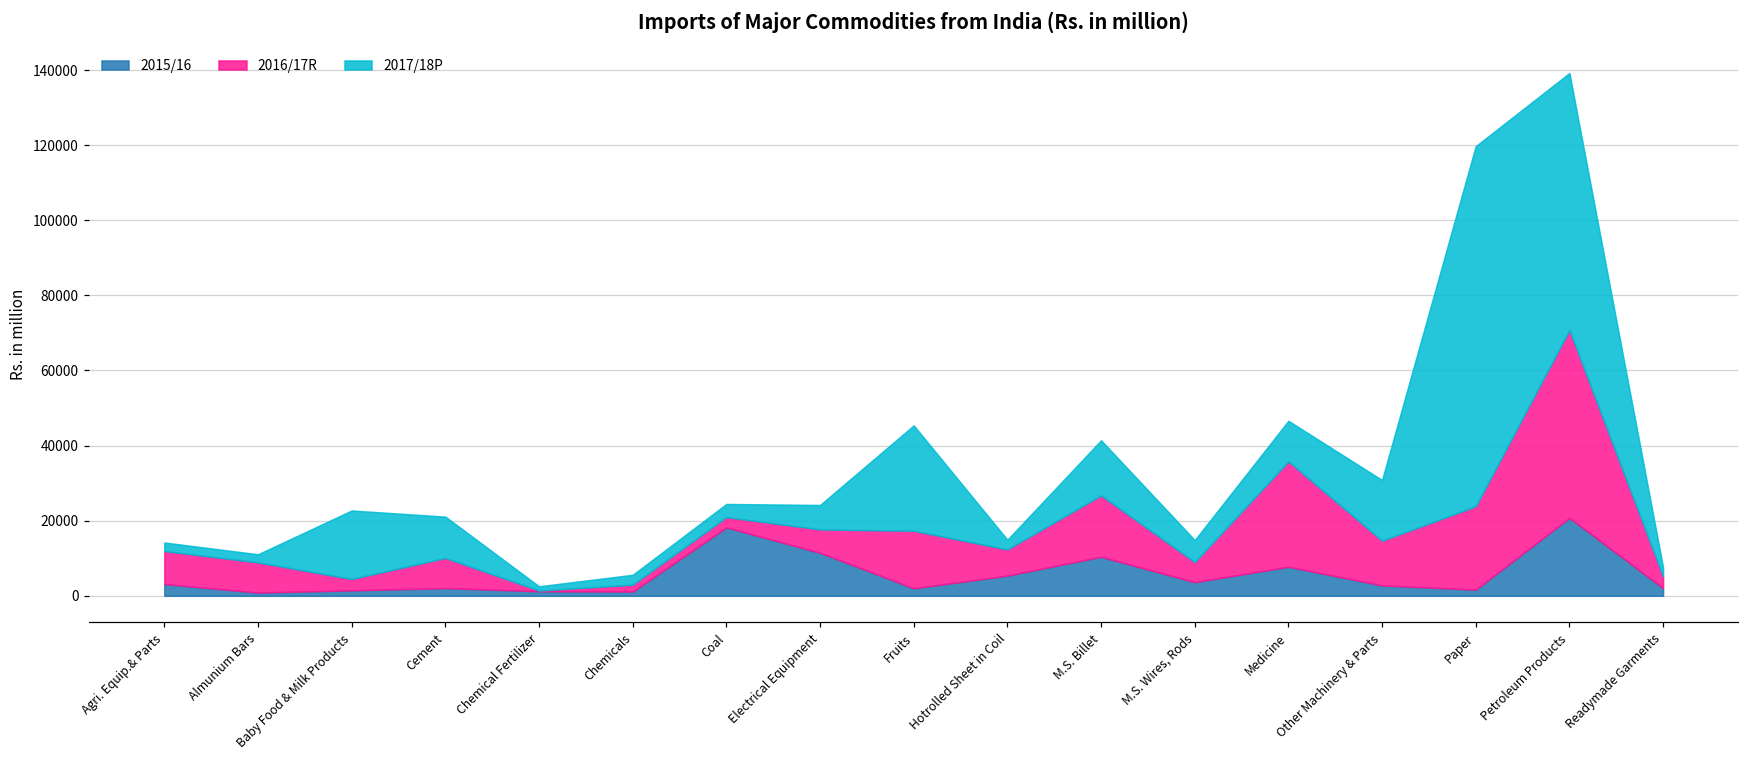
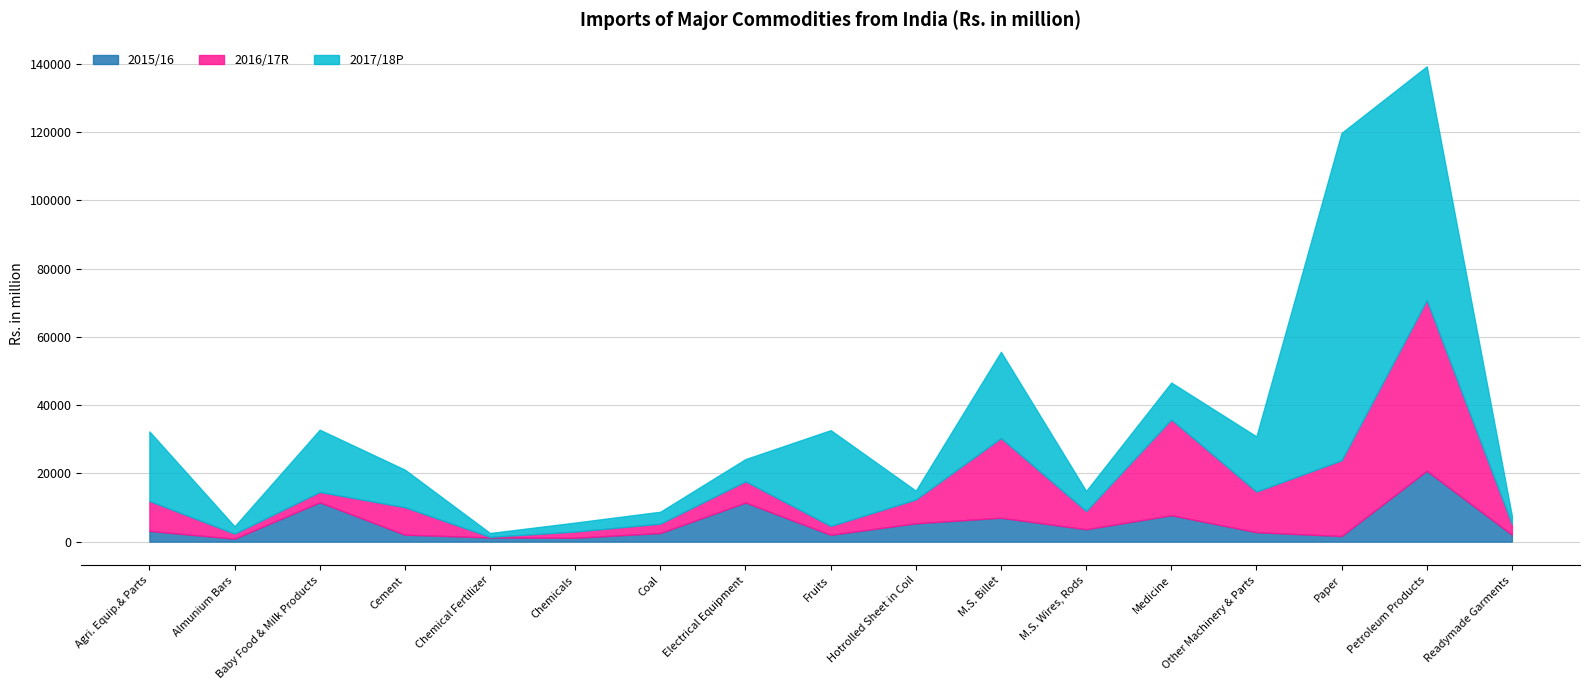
2017/18P, Agri. Equip.& Parts: 2000 -> 20000
2016/17R, Almunium Bars: 8000 -> 1000
2015/16, Baby Food & Milk Products: 1000 -> 12000
2015/16, Coal: 18000 -> 3000
2016/17R, Fruits: 15000 -> 3000
2015/16, M.S. Billet: 10000 -> 7000
2016/17R, M.S. Billet: 16000 -> 23000
2017/18P, M.S. Billet: 15000 -> 25000
